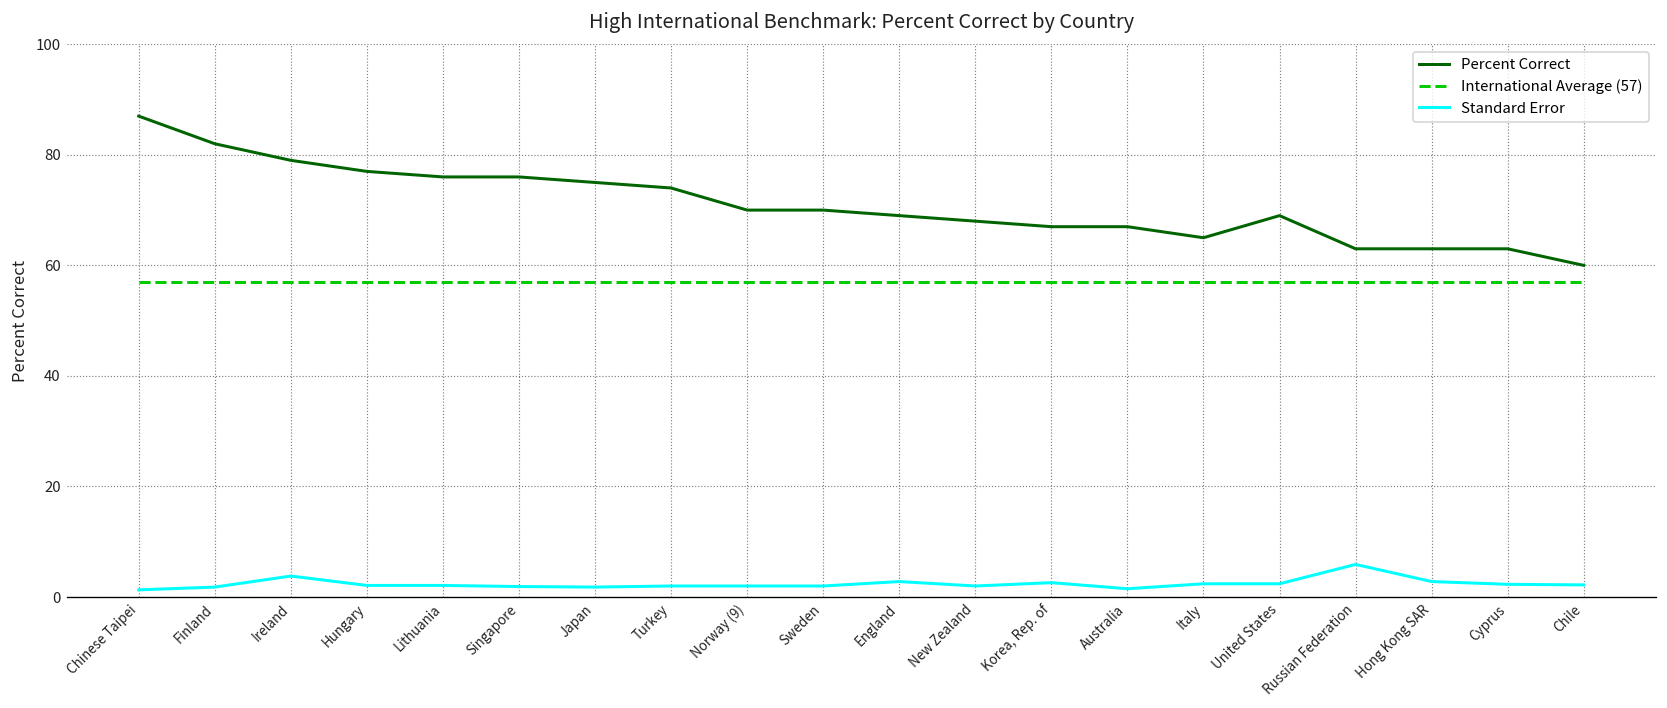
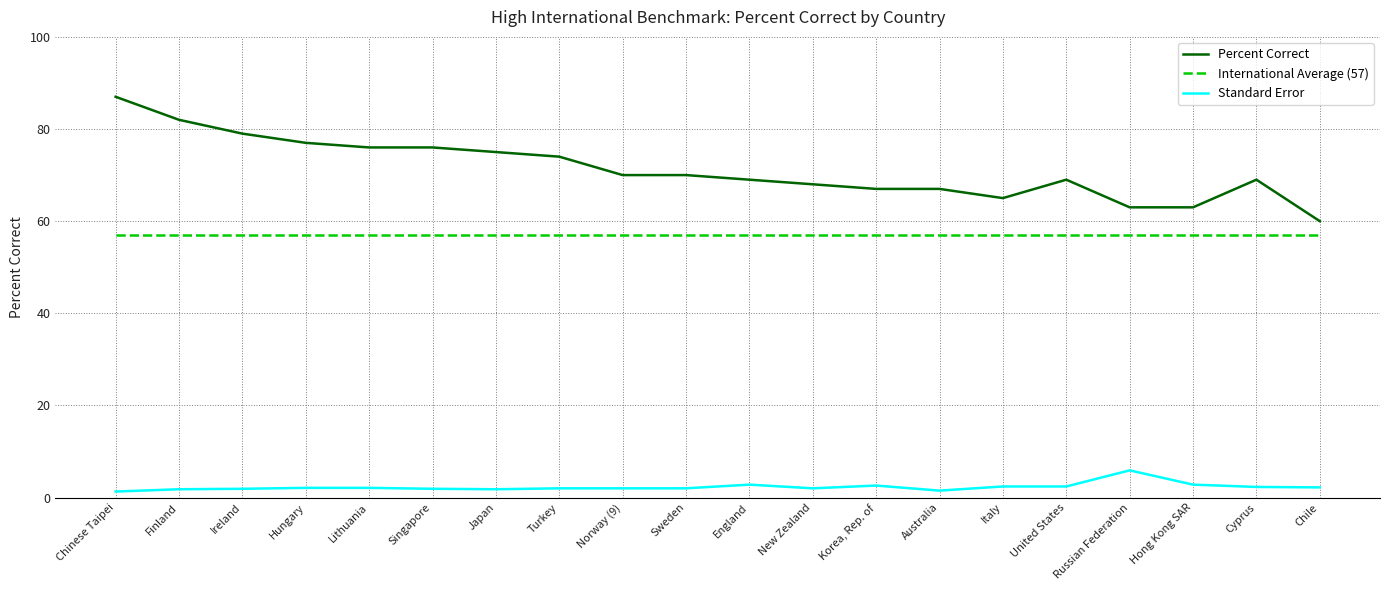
Standard Error, Ireland: 4 -> 2
Percent Correct, Cyprus: 63 -> 69
